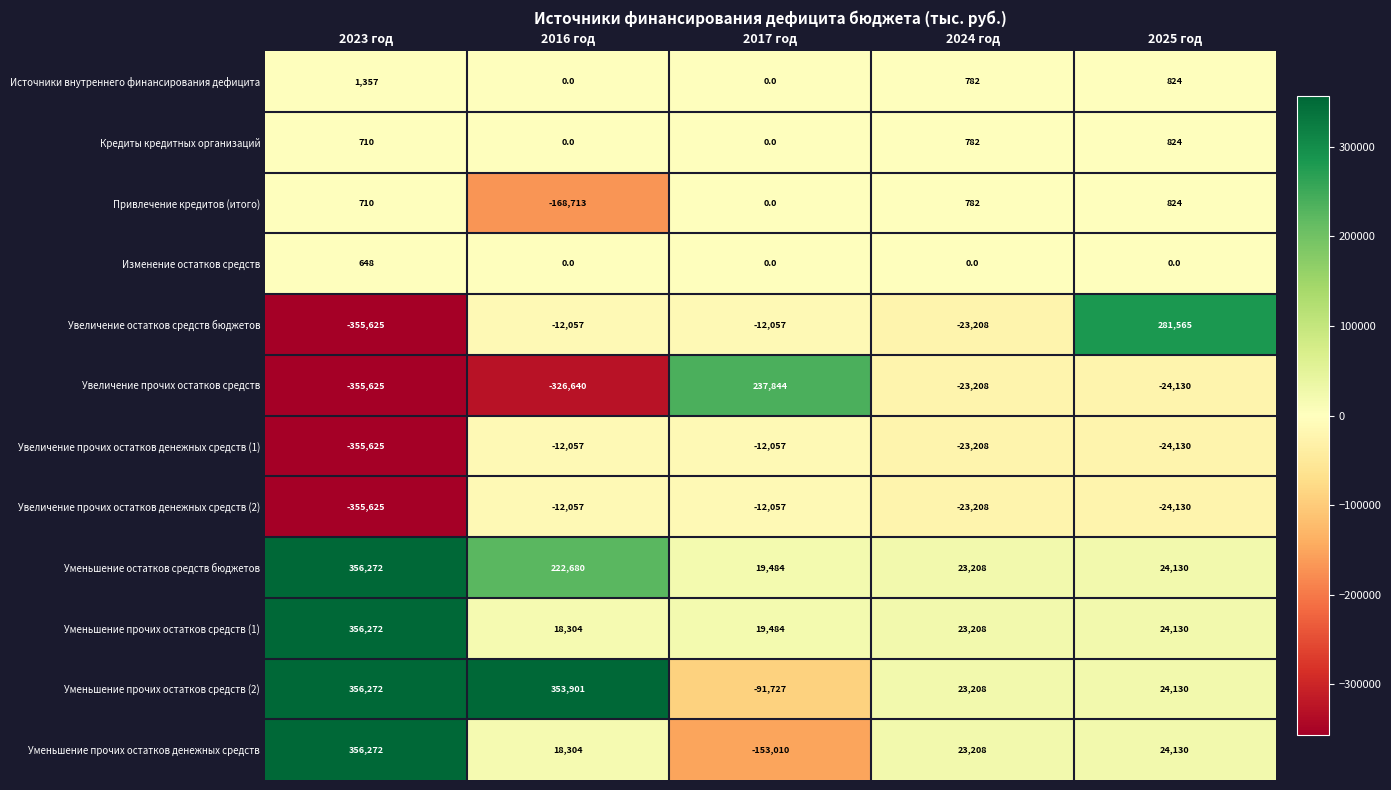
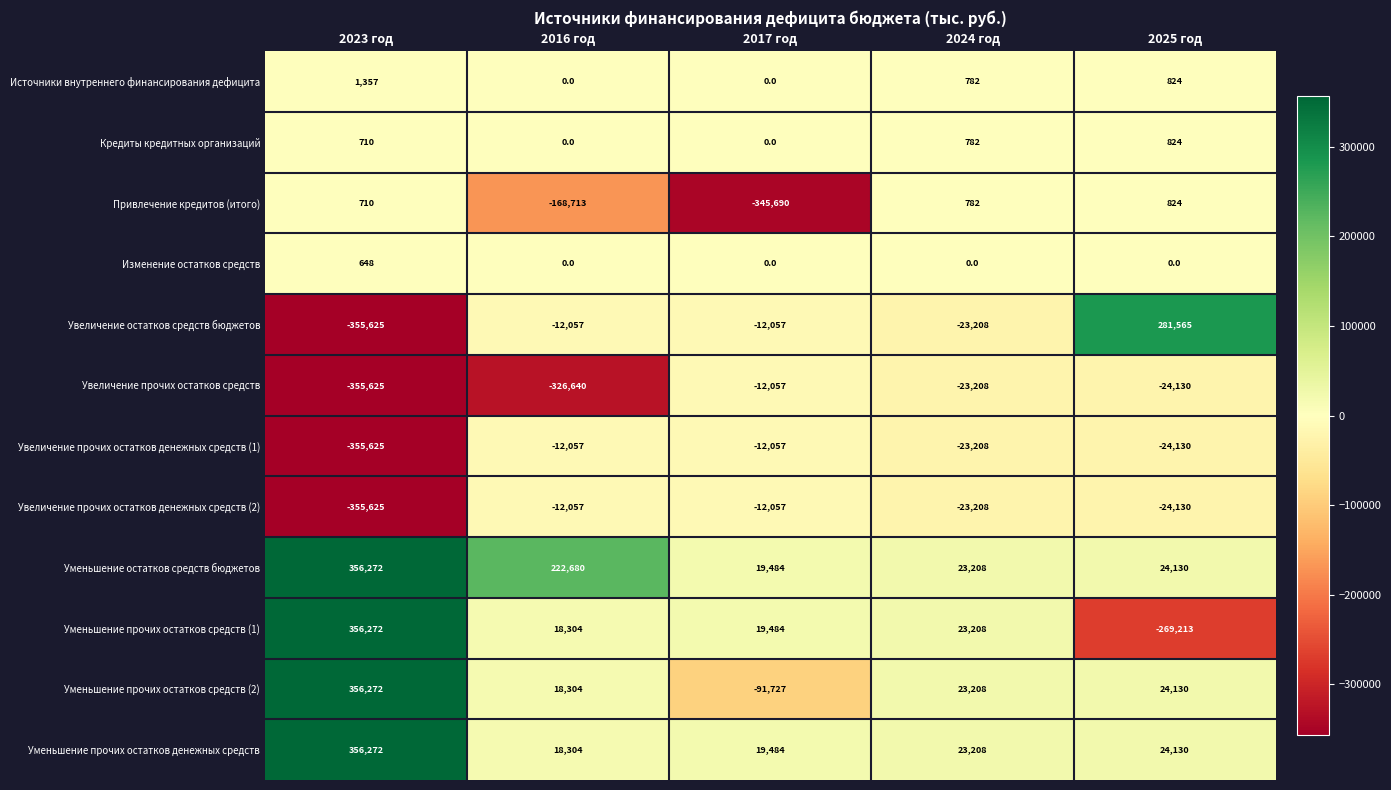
Привлечение кредитов (итого), 2017 год: 0.0 -> -345,690
Увеличение прочих остатков средств, 2017 год: 237,844 -> -12,057
Уменьшение прочих остатков средств (1), 2025 год: 24,130 -> -269,213
Уменьшение прочих остатков средств (2), 2016 год: 353,901 -> 18,304
Уменьшение прочих остатков денежных средств, 2017 год: -153,010 -> 19,484
